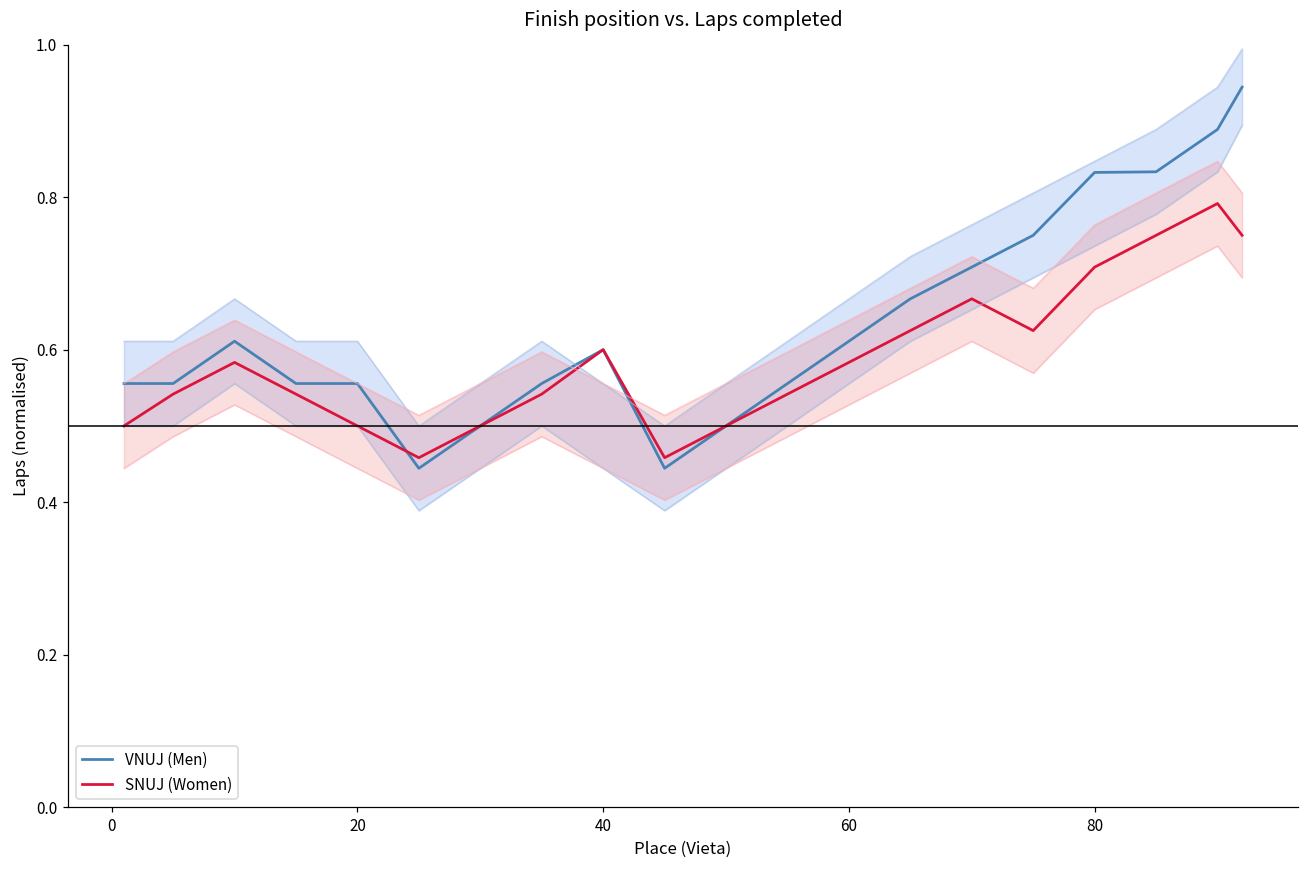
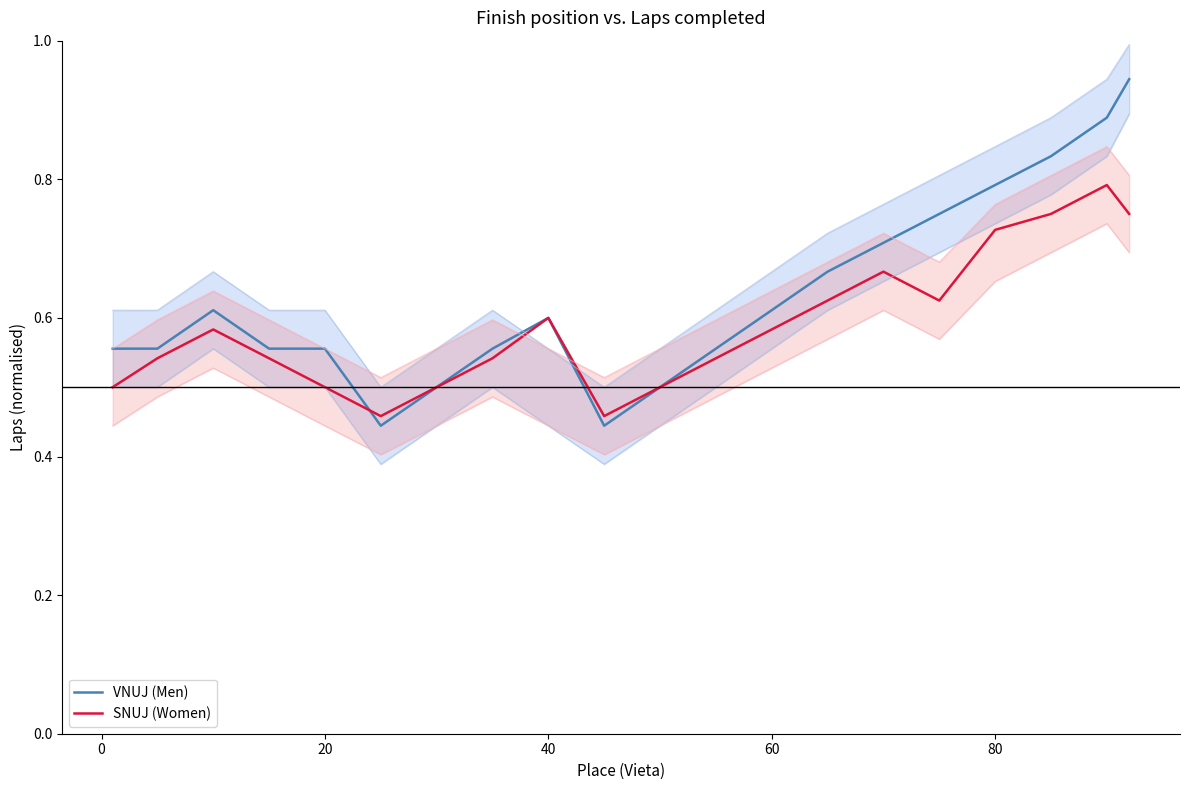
VNUJ (Men), 80: 0.83 -> 0.79
SNUJ (Women), 80: 0.71 -> 0.73
